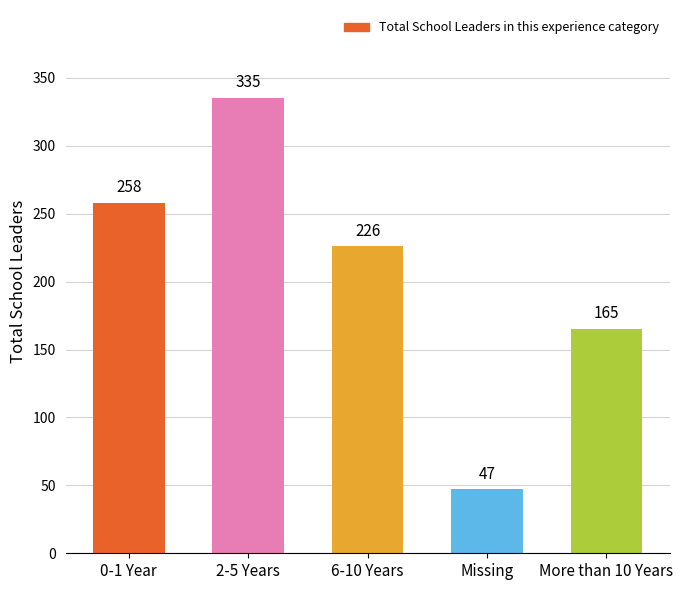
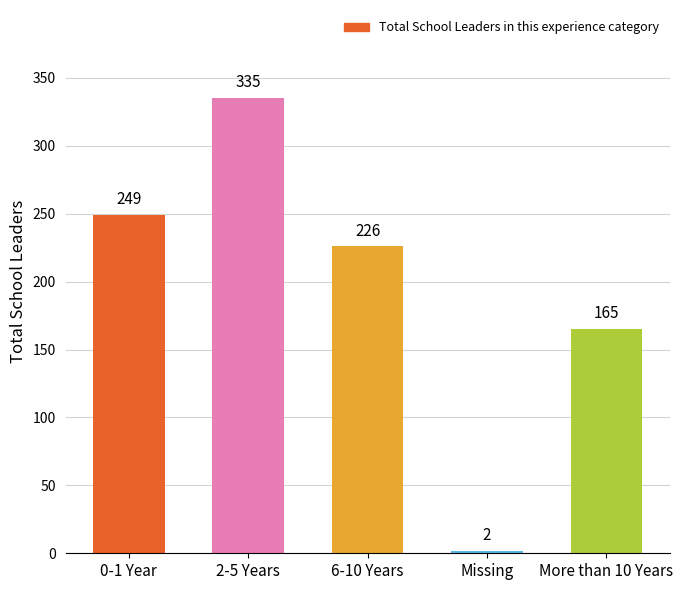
0-1 Year: 258 -> 249
Missing: 47 -> 2
